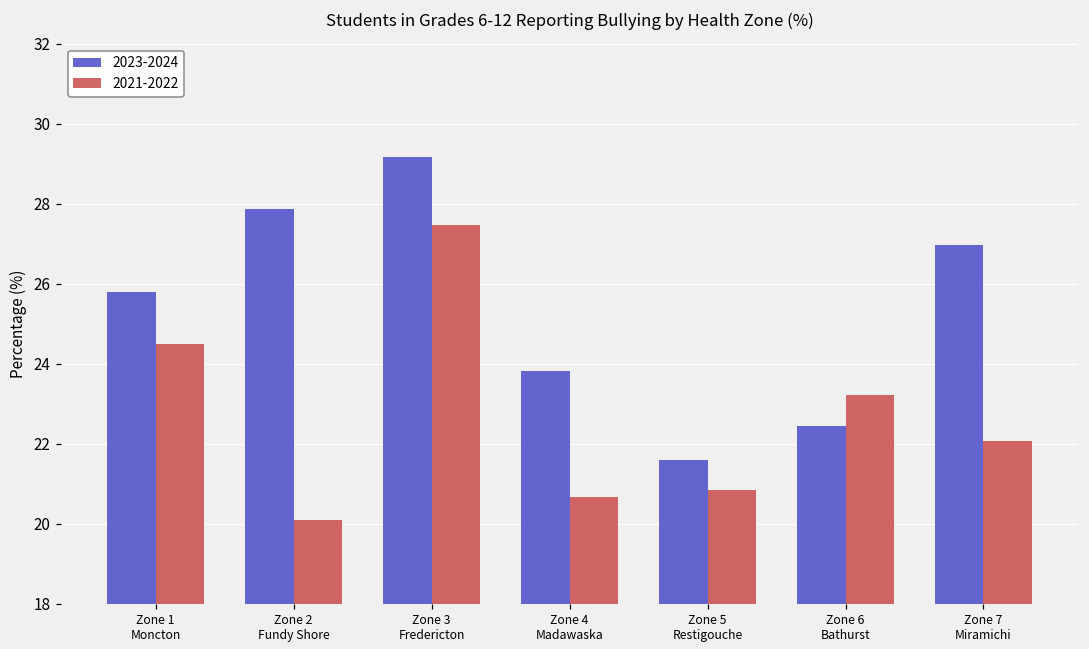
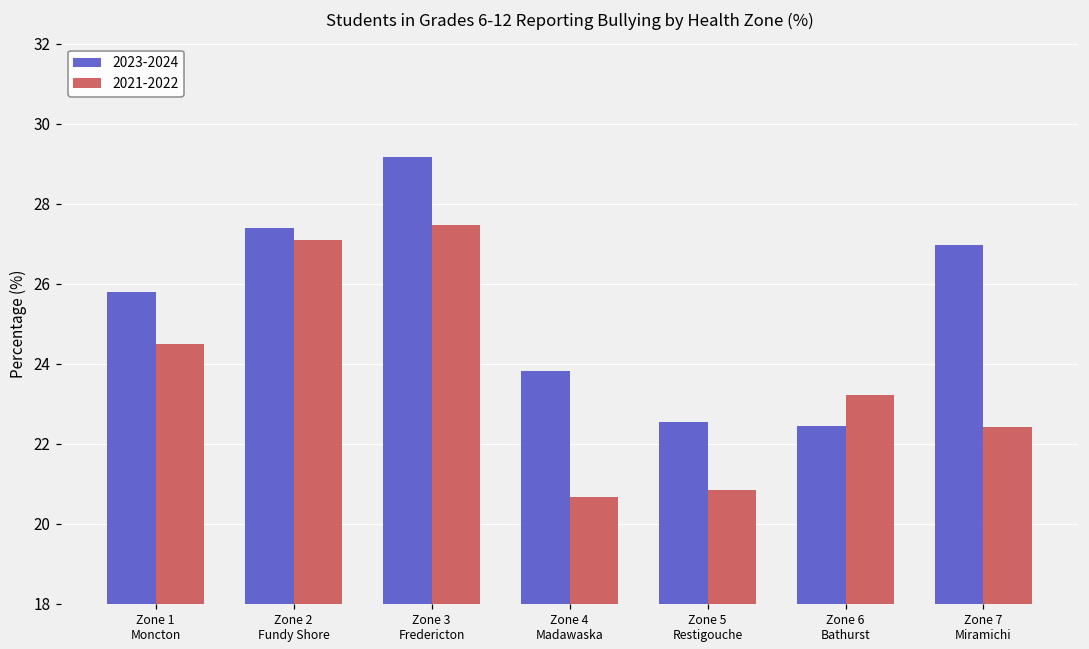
2023-2024, Zone 2 Fundy Shore: 27.9 -> 27.4
2021-2022, Zone 2 Fundy Shore: 20.1 -> 27.1
2023-2024, Zone 5 Restigouche: 21.6 -> 22.5
2021-2022, Zone 7 Miramichi: 22.1 -> 22.4
